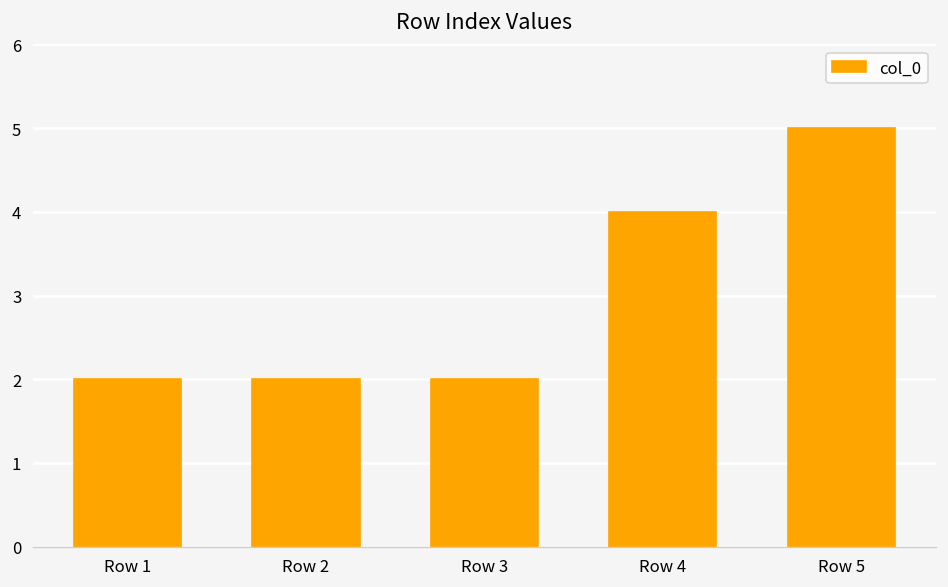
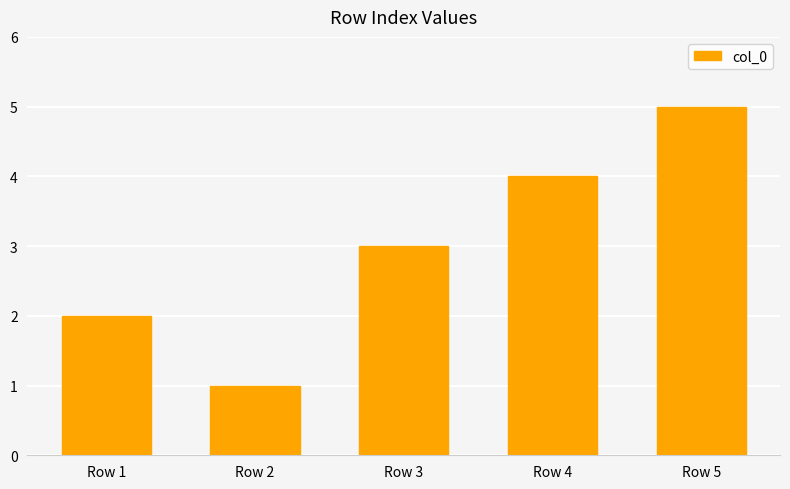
Row 2: 2 -> 1
Row 3: 2 -> 3
